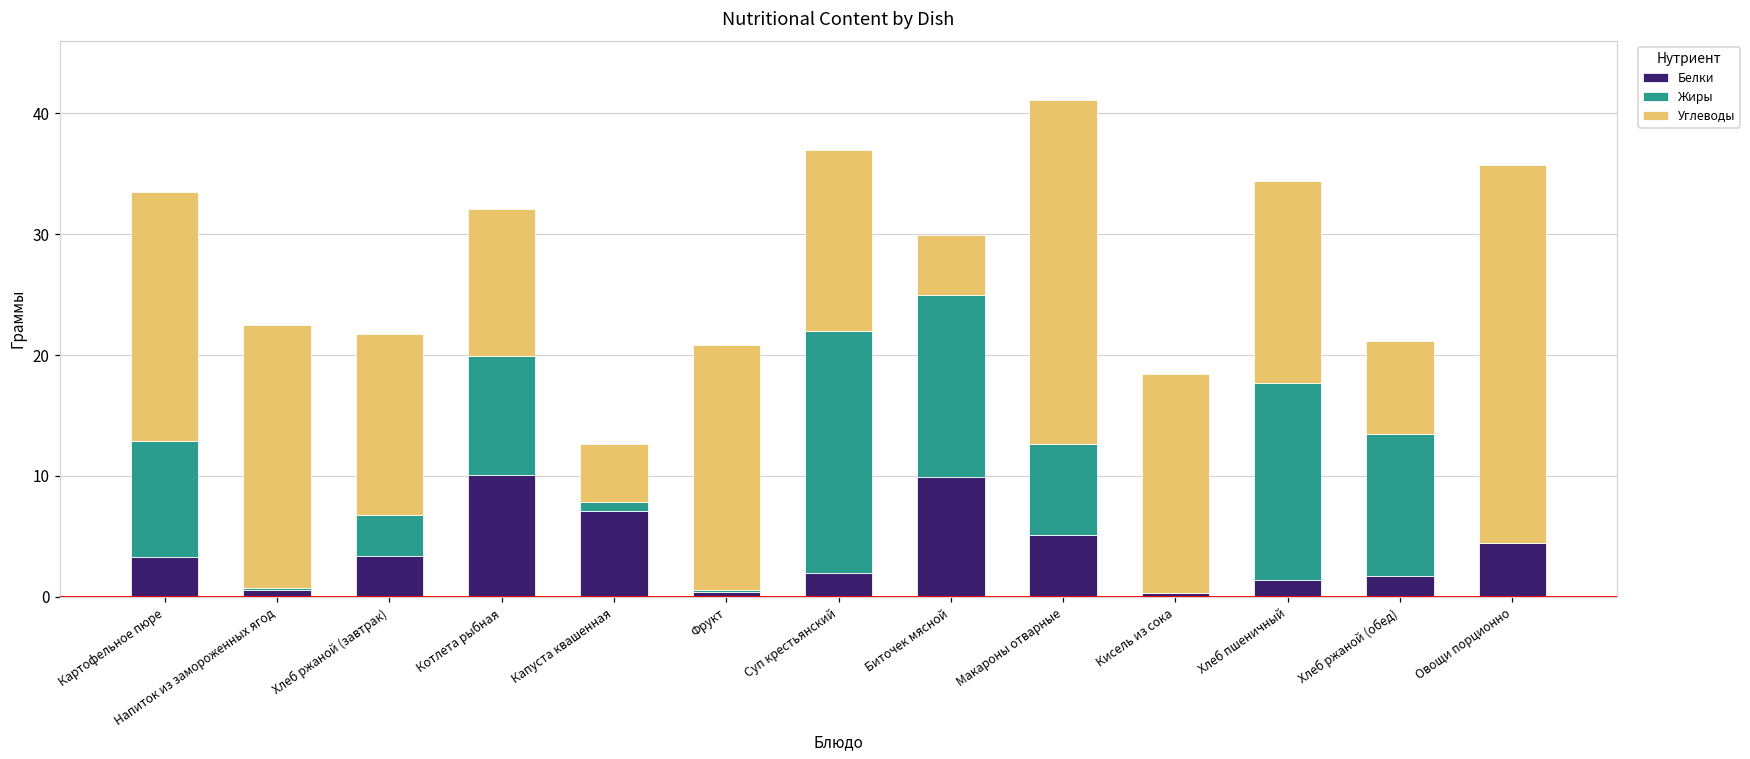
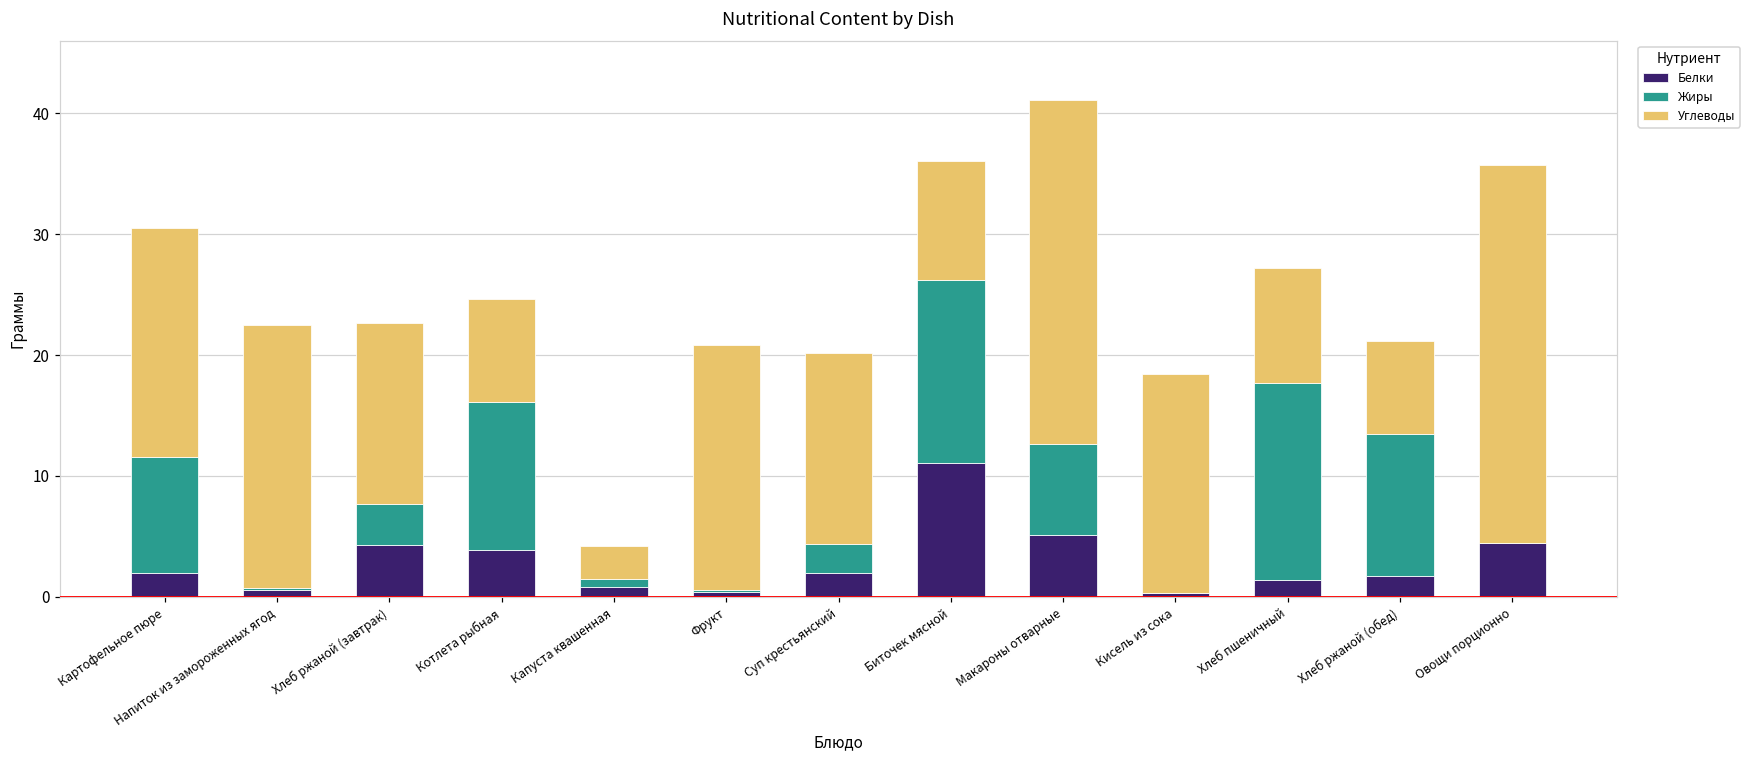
Белки, Картофельное пюре: 3.3 -> 2.0
Углеводы, Картофельное пюре: 20.6 -> 18.9
Белки, Хлеб ржаной (завтрак): 3.4 -> 4.3
Белки, Котлета рыбная: 10.1 -> 3.8
Жиры, Котлета рыбная: 9.9 -> 12.3
Углеводы, Котлета рыбная: 12.1 -> 8.5
Белки, Капуста квашенная: 7.1 -> 0.8
Углеводы, Капуста квашенная: 4.8 -> 2.7
Жиры, Суп крестьянский: 20.0 -> 2.4
Углеводы, Суп крестьянский: 15.0 -> 15.8
Белки, Биточек мясной: 9.9 -> 11.1
Углеводы, Биточек мясной: 4.9 -> 9.9
Углеводы, Хлеб пшеничный: 16.7 -> 9.5
